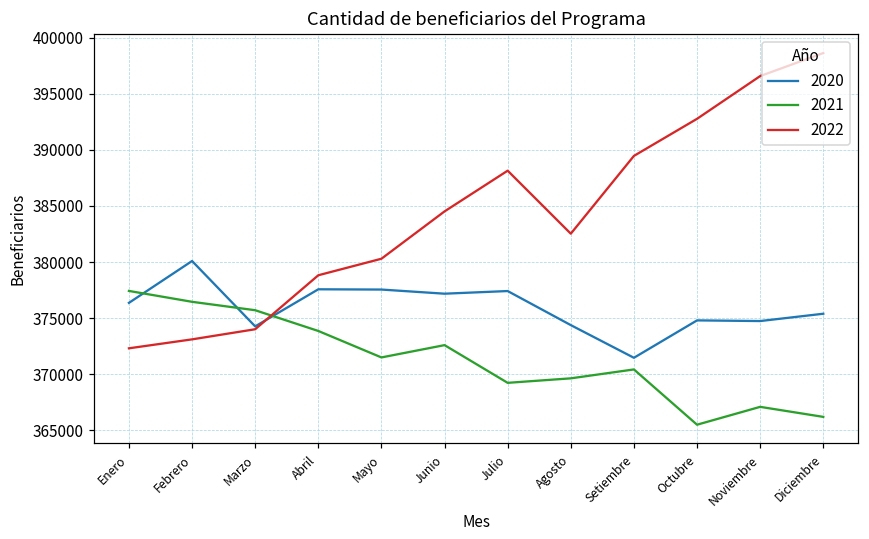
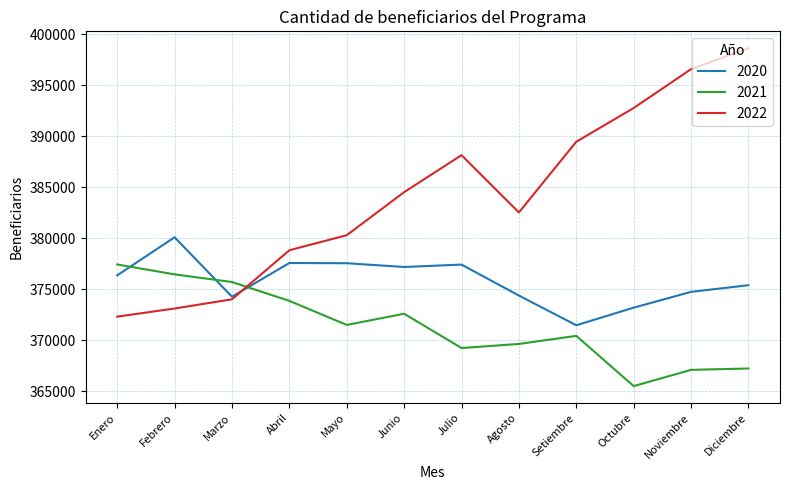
2020, Octubre: 374800 -> 373200
2021, Diciembre: 366200 -> 367200
